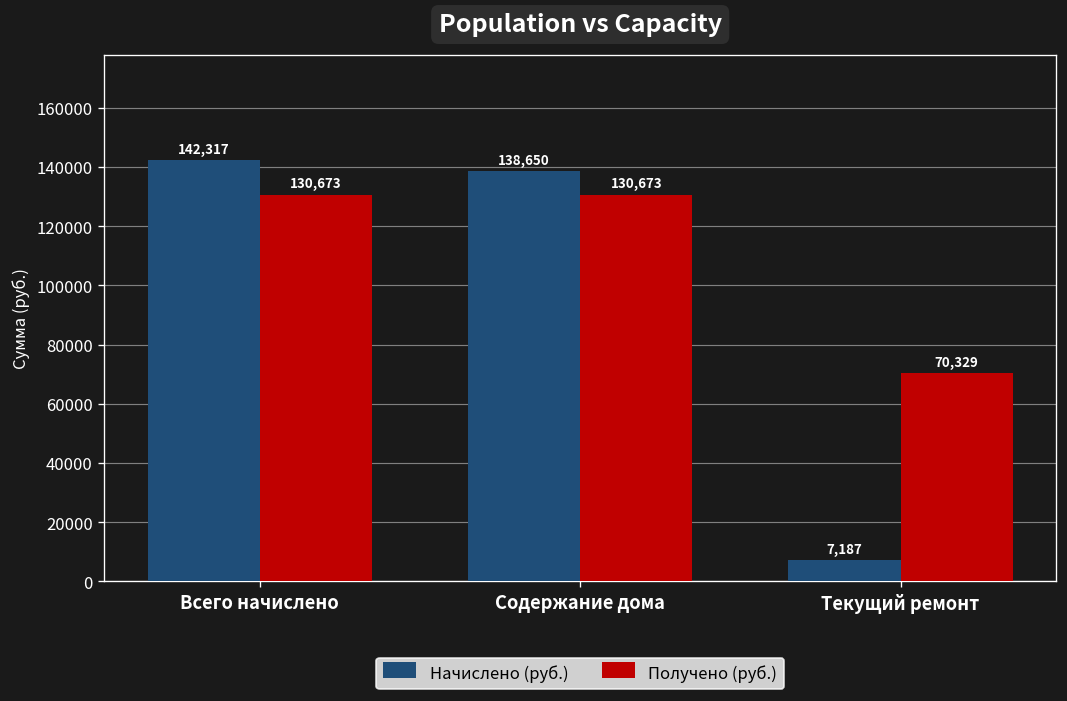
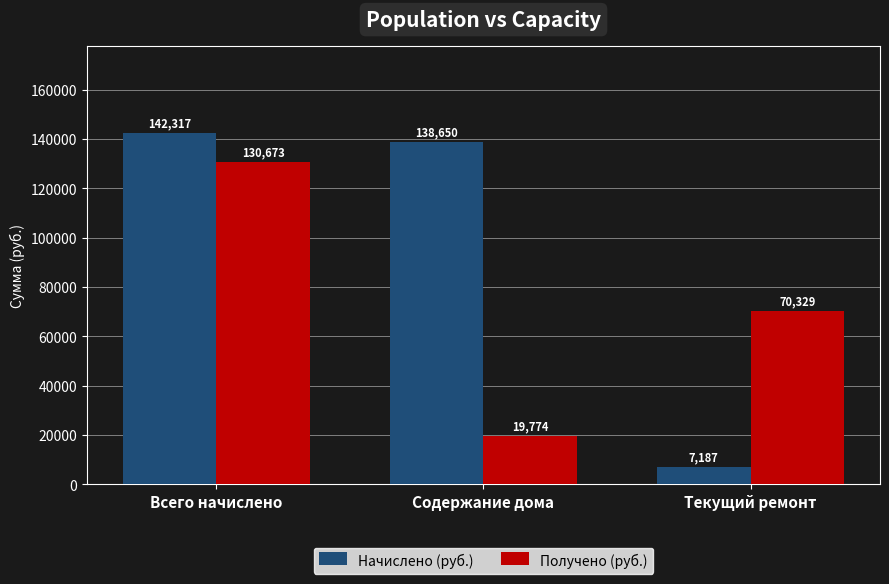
Получено (руб.), Содержание дома: 130,673 -> 19,774
